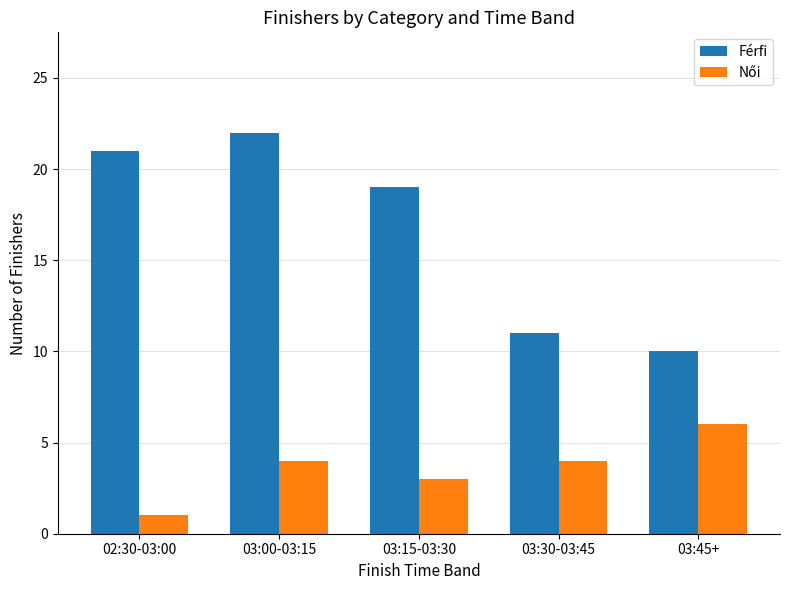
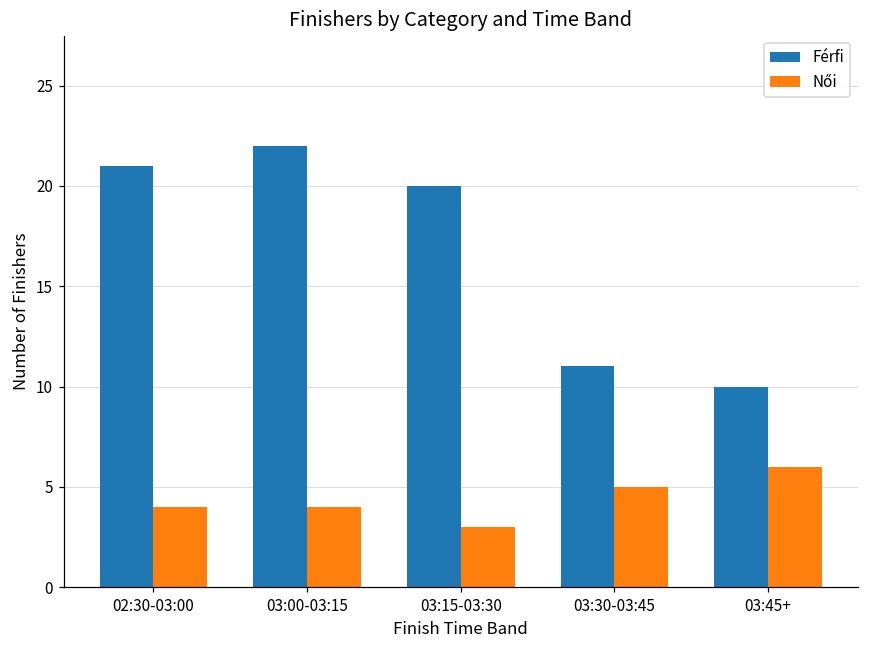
Női, 02:30-03:00: 1 -> 4
Férfi, 03:15-03:30: 19 -> 20
Női, 03:30-03:45: 4 -> 5
